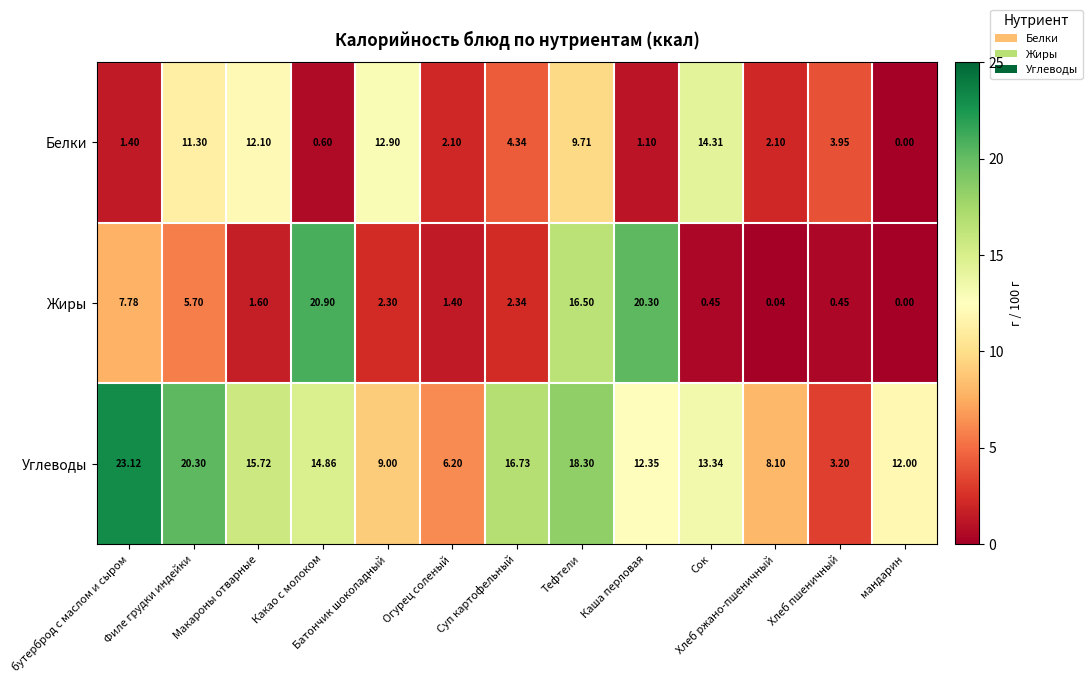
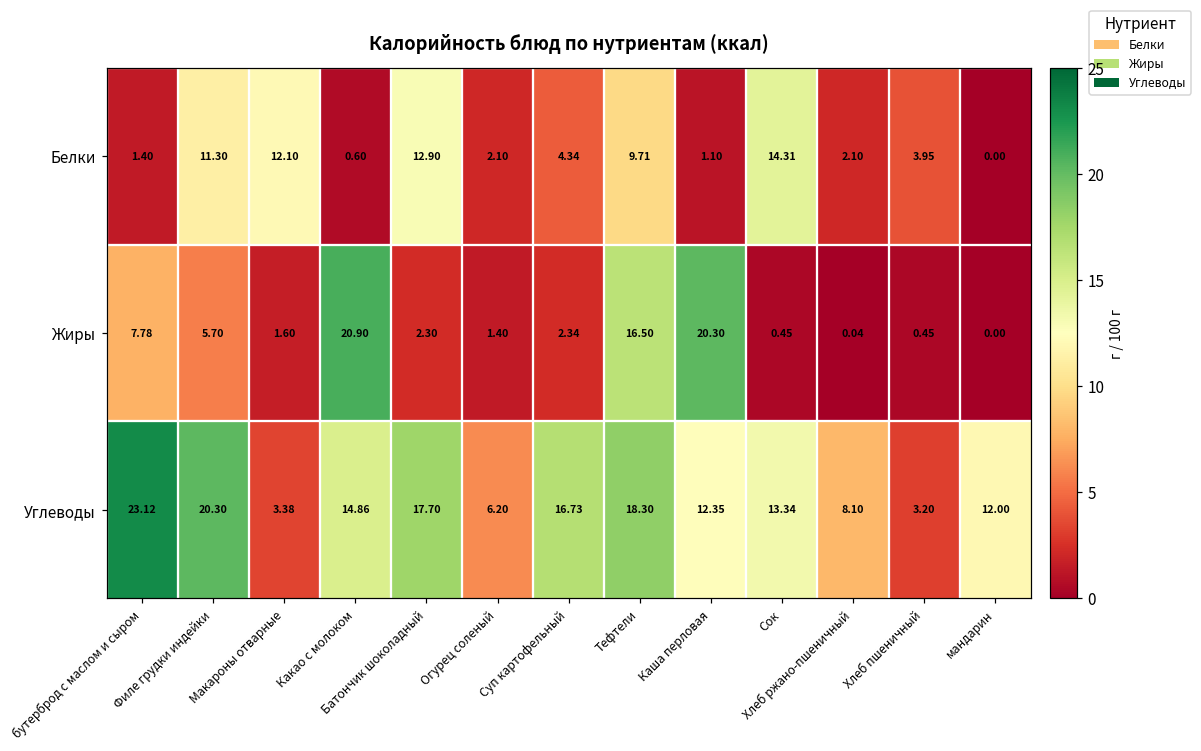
Углеводы, Макароны отварные: 15.72 -> 3.38
Углеводы, Батончик шоколадный: 9.00 -> 17.70
